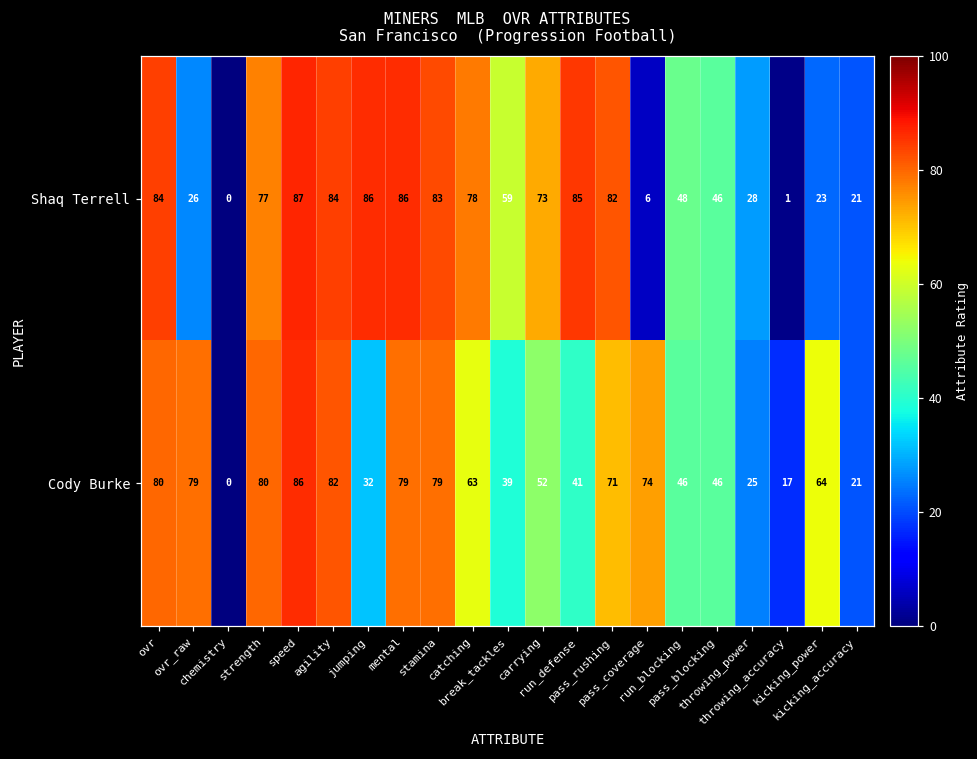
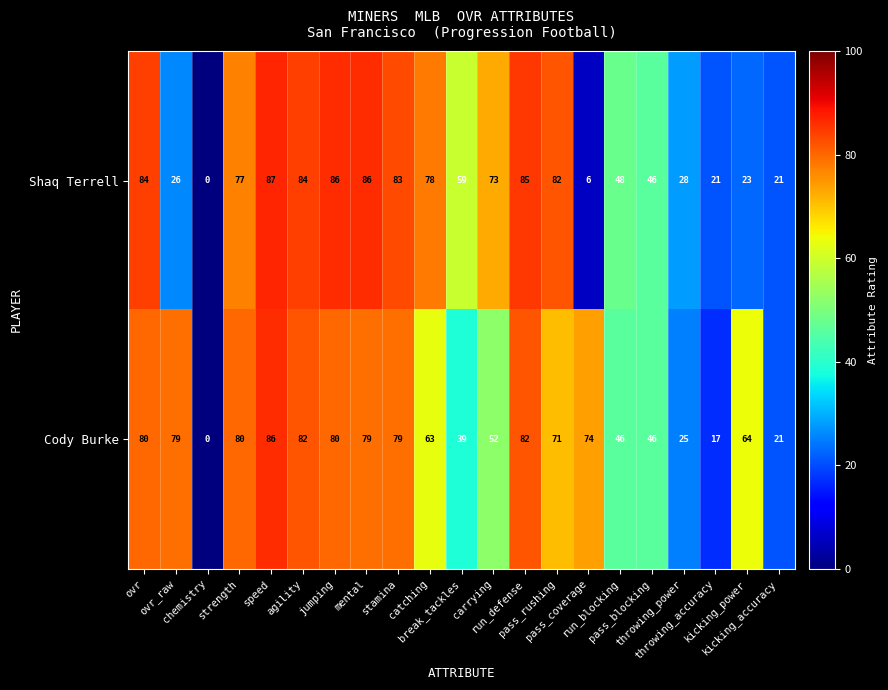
Shaq Terrell, throwing_accuracy: 1 -> 21
Cody Burke, jumping: 32 -> 80
Cody Burke, run_defense: 41 -> 82
